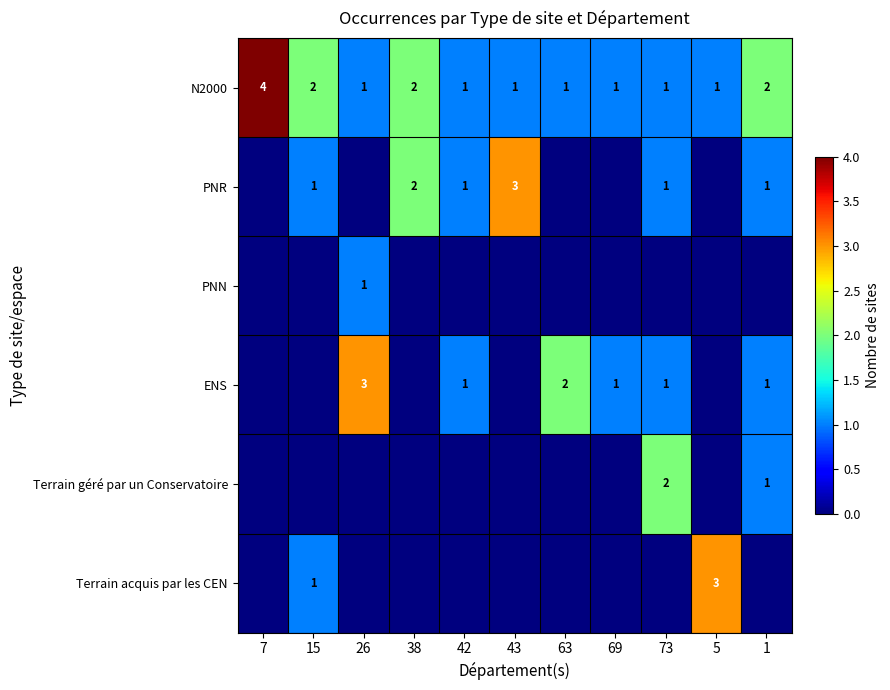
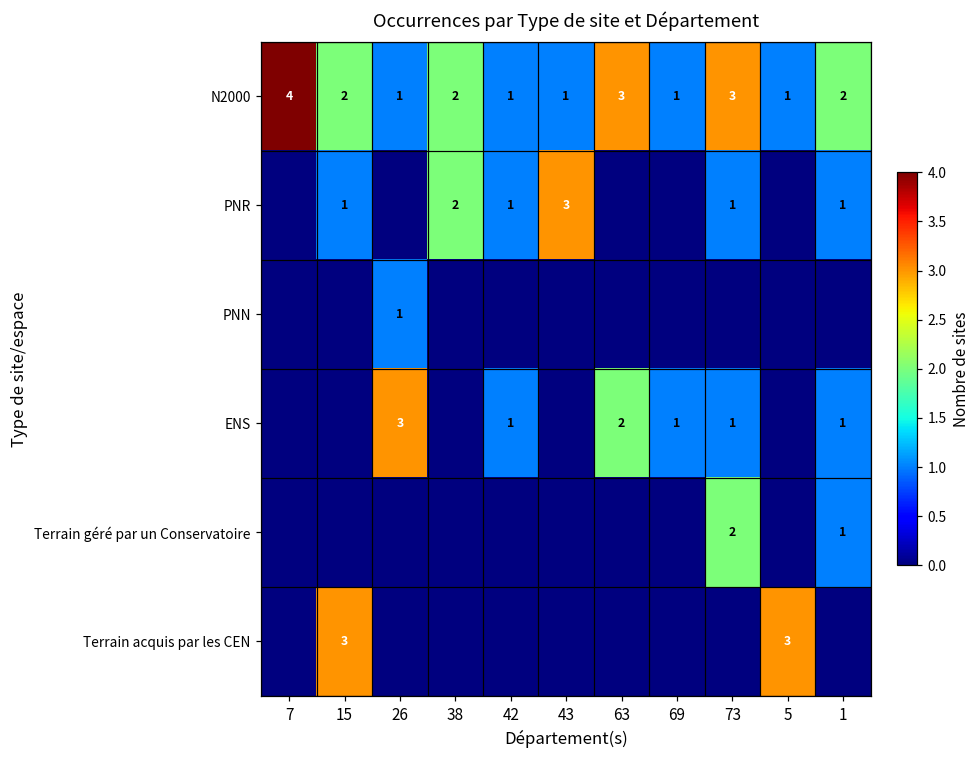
N2000, 63: 1 -> 3
N2000, 73: 1 -> 3
Terrain acquis par les CEN, 15: 1 -> 3
